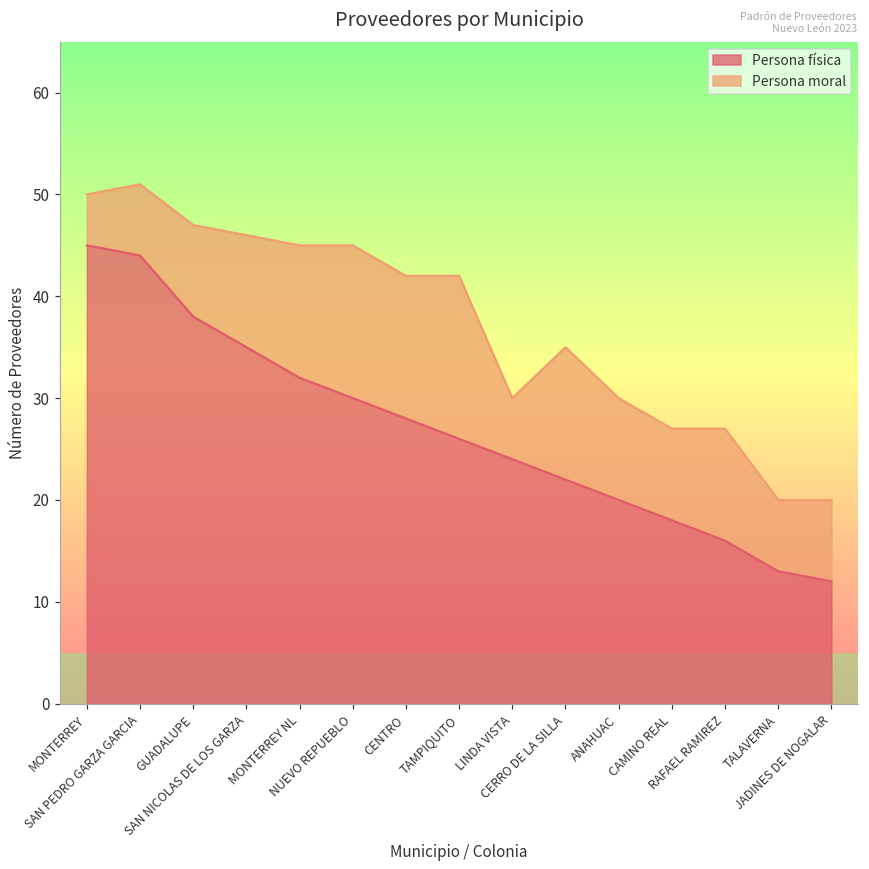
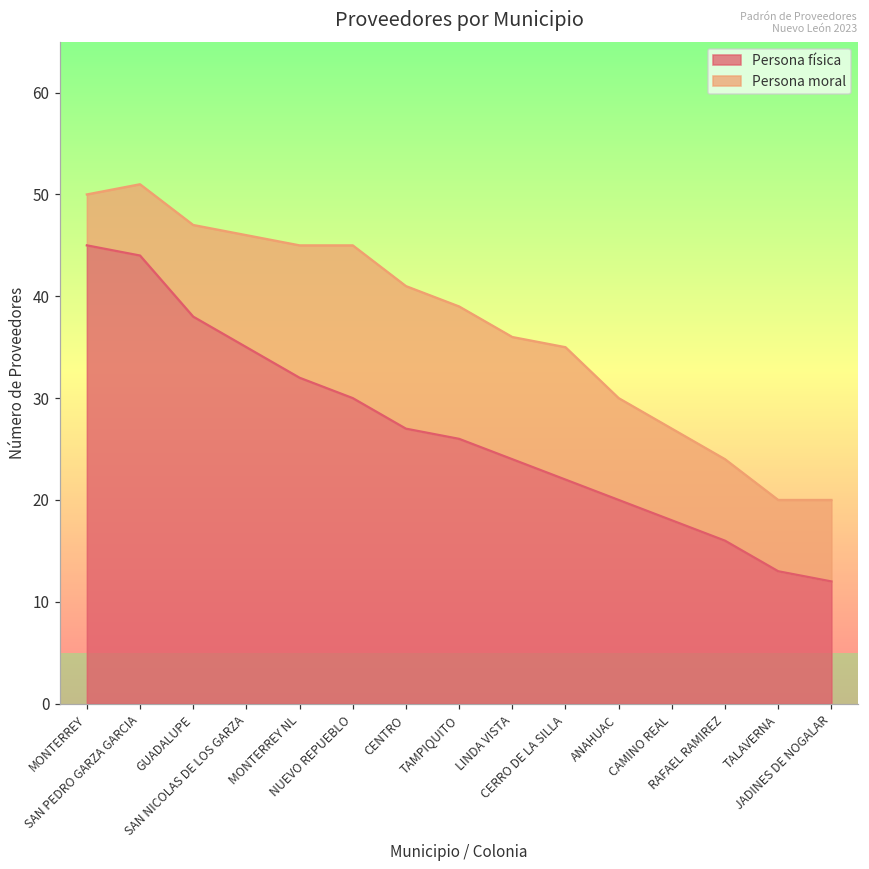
Persona física, CENTRO: 28 -> 27
Persona moral, TAMPIQUITO: 16 -> 13
Persona moral, LINDA VISTA: 6 -> 12
Persona moral, RAFAEL RAMIREZ: 11 -> 8
